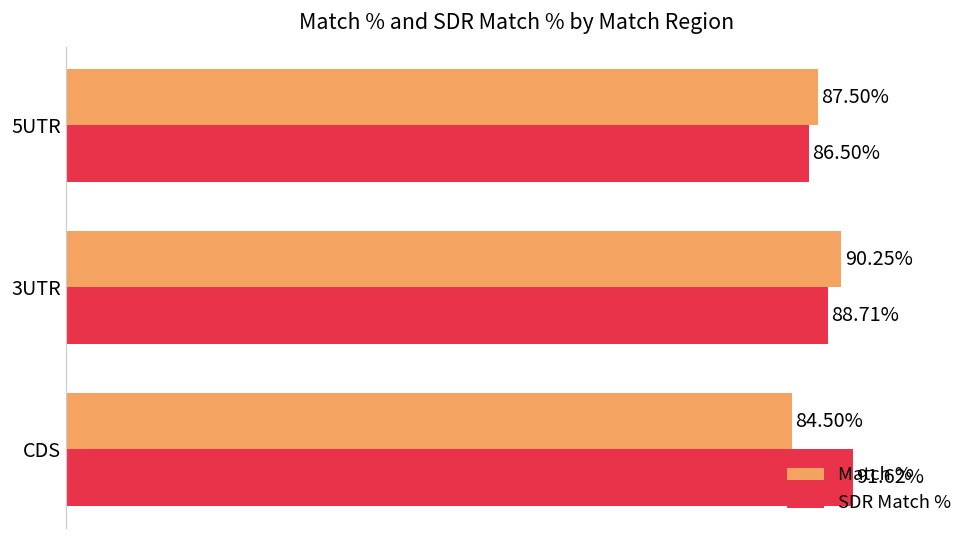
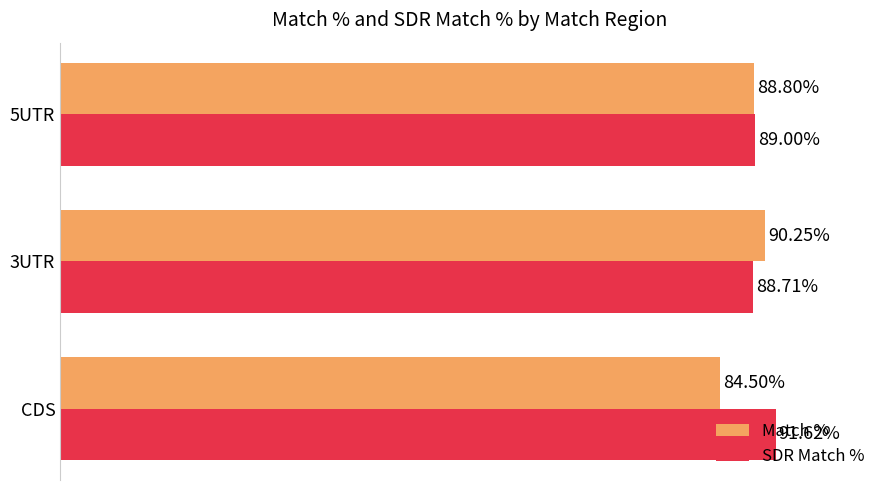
Match %, 5UTR: 87.50% -> 88.80%
SDR Match %, 5UTR: 86.50% -> 89.00%
